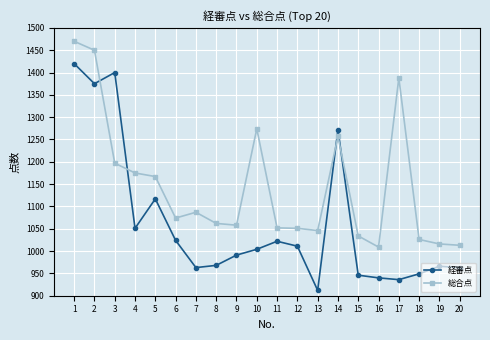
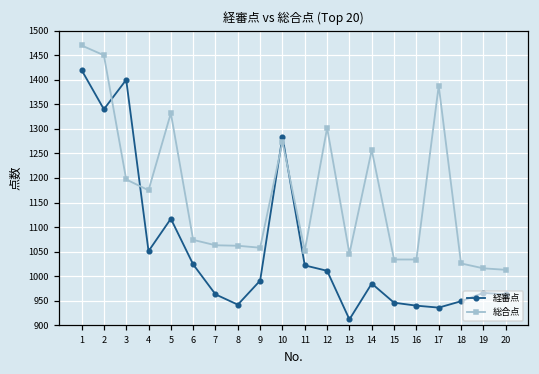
経審点, 2: 1380 -> 1340
総合点, 5: 1170 -> 1330
総合点, 7: 1090 -> 1060
経審点, 8: 970 -> 940
経審点, 10: 1000 -> 1280
総合点, 12: 1050 -> 1300
経審点, 14: 1270 -> 990
総合点, 16: 1010 -> 1030
